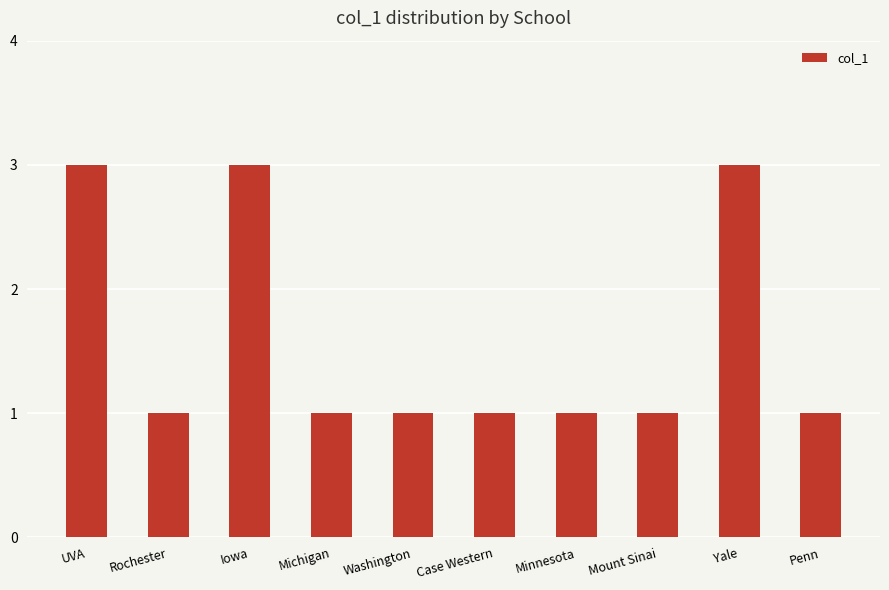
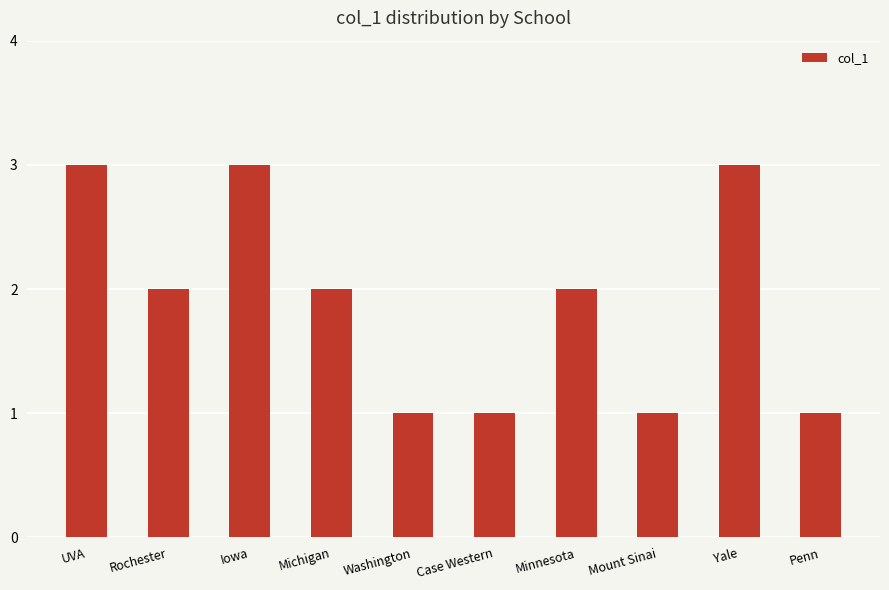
Rochester: 1 -> 2
Michigan: 1 -> 2
Minnesota: 1 -> 2
